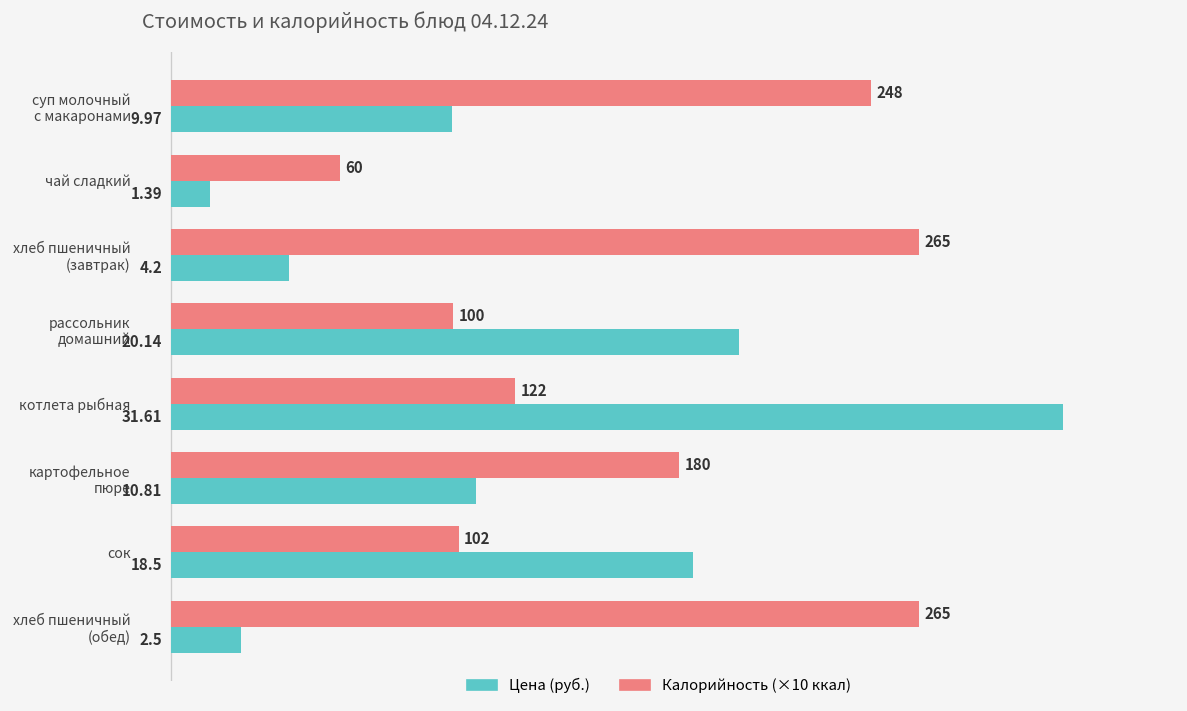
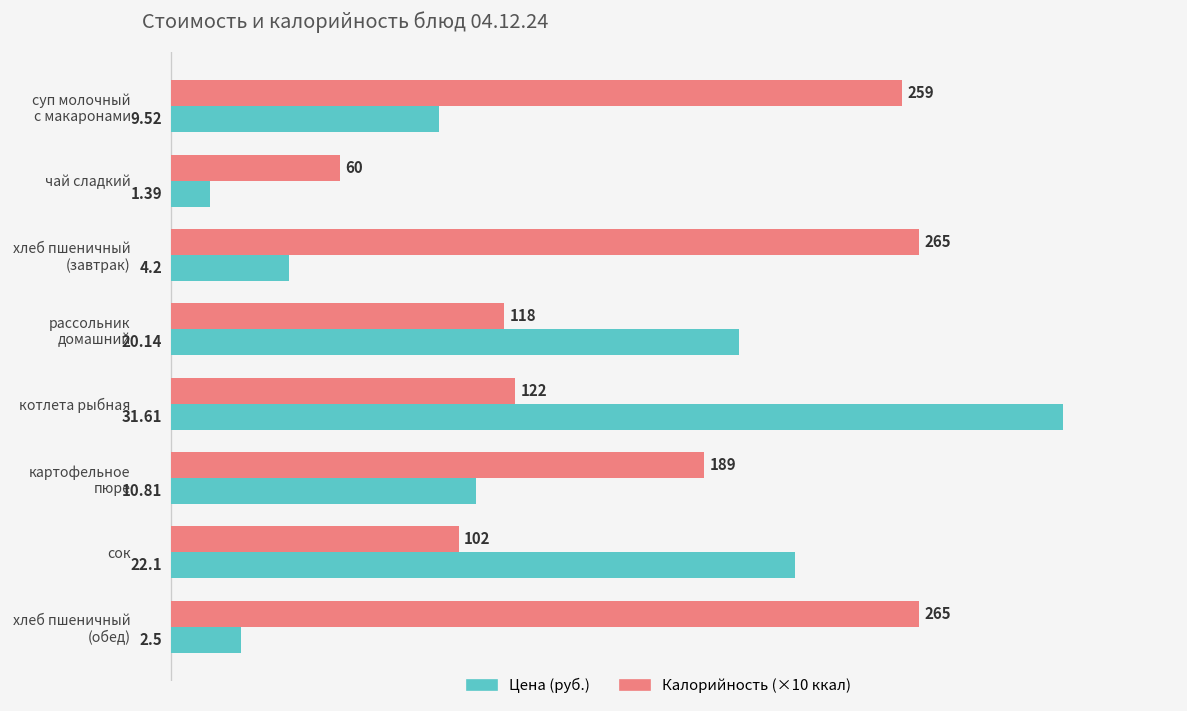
Калорийность (×10 ккал), суп молочный с макаронами: 248 -> 259
Цена (руб.), суп молочный с макаронами: 9.97 -> 9.52
Калорийность (×10 ккал), рассольник домашний: 100 -> 118
Калорийность (×10 ккал), картофельное пюре: 180 -> 189
Цена (руб.), сок: 18.5 -> 22.1
